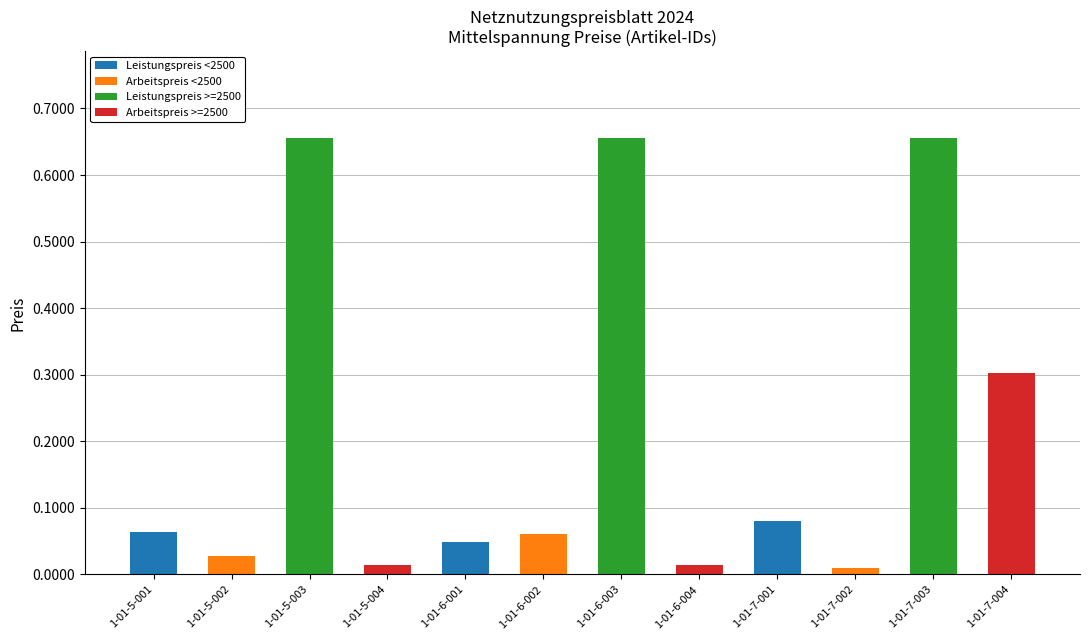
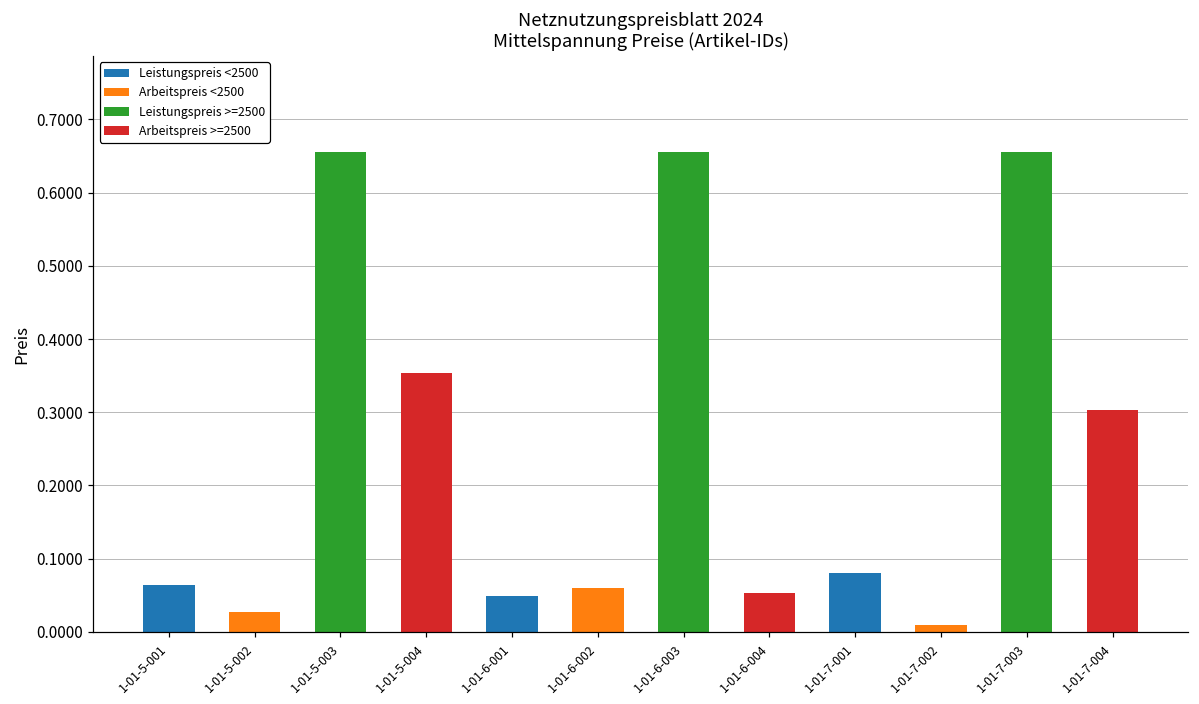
Arbeitspreis >=2500, 1-01-5-004: 0.01 -> 0.35
Arbeitspreis >=2500, 1-01-6-004: 0.01 -> 0.05
